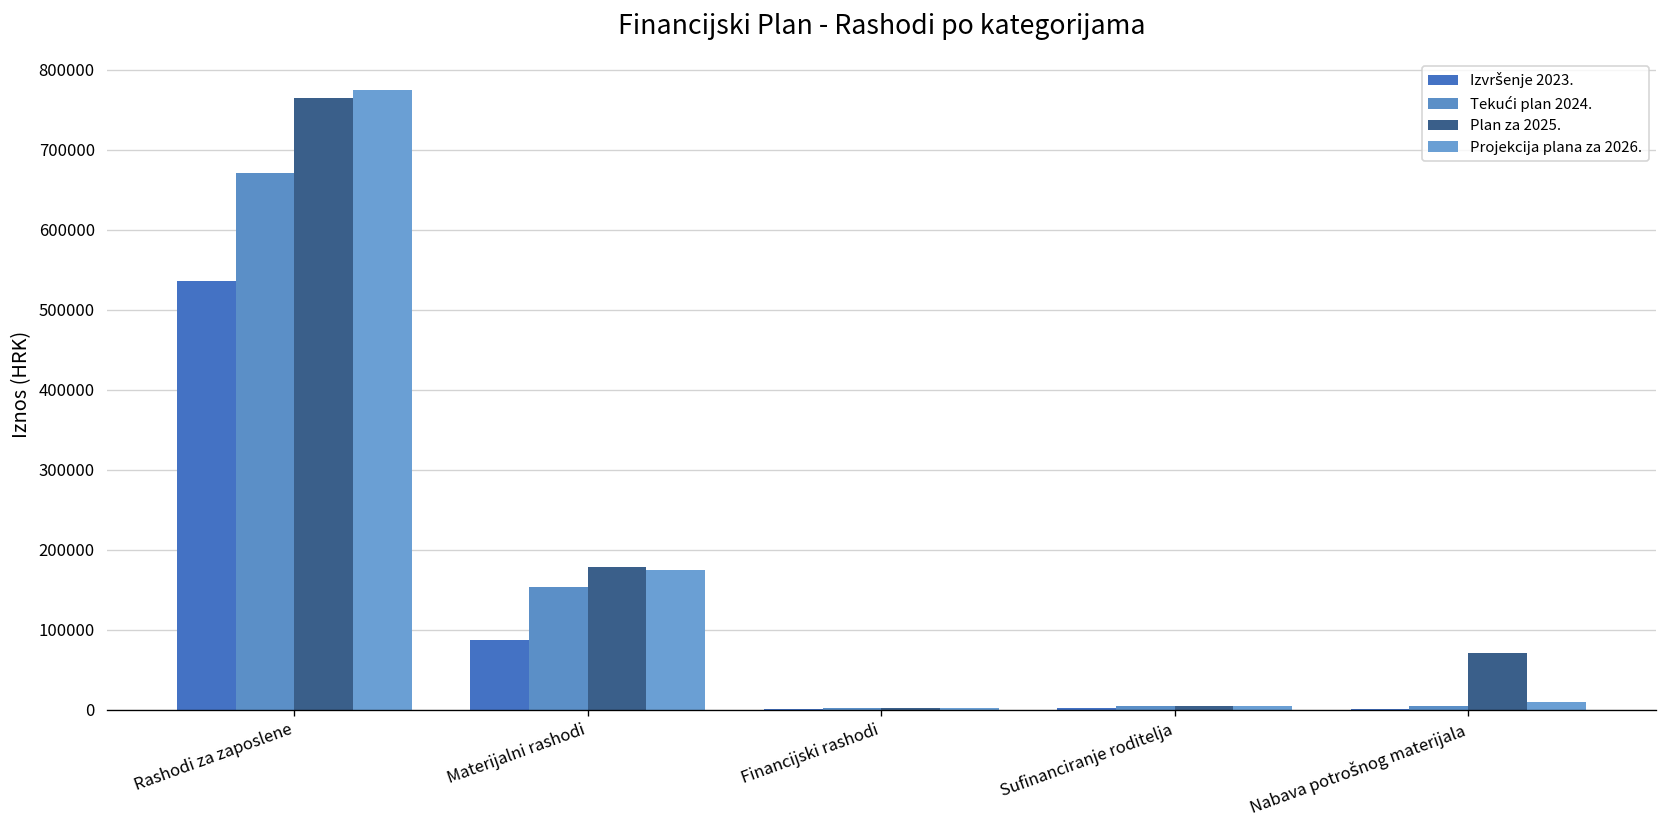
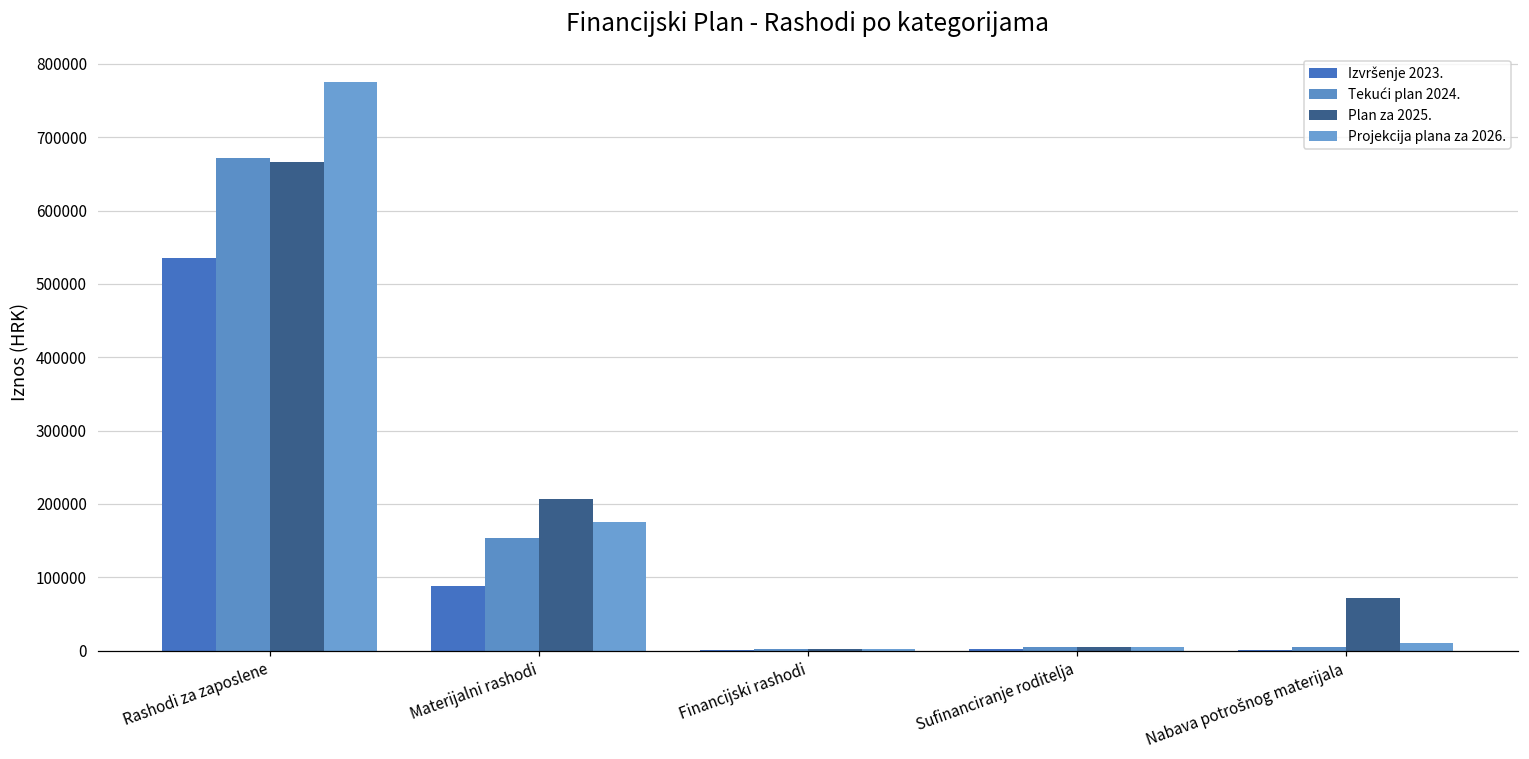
Plan za 2025., Rashodi za zaposlene: 770000 -> 670000
Plan za 2025., Materijalni rashodi: 180000 -> 210000
